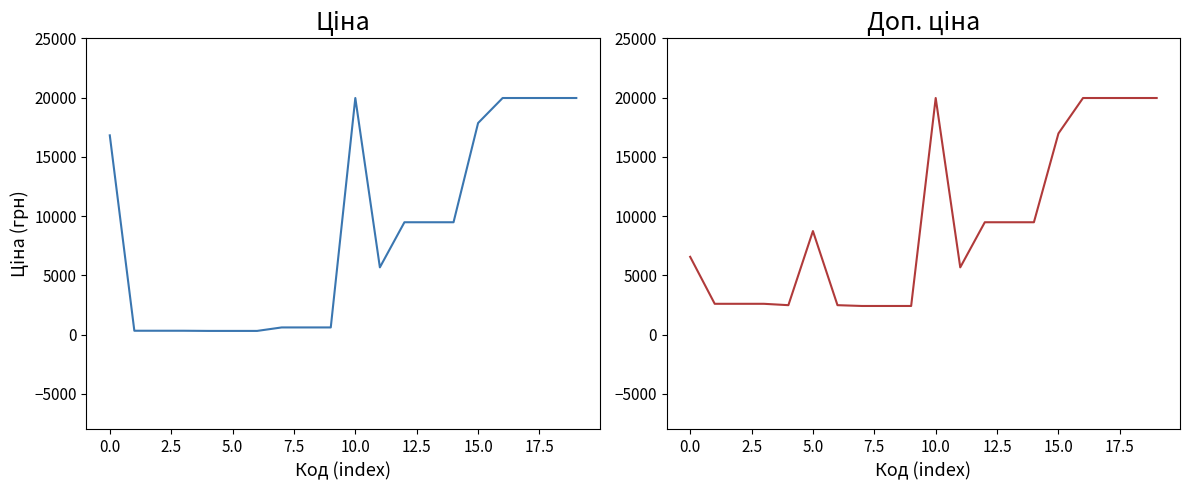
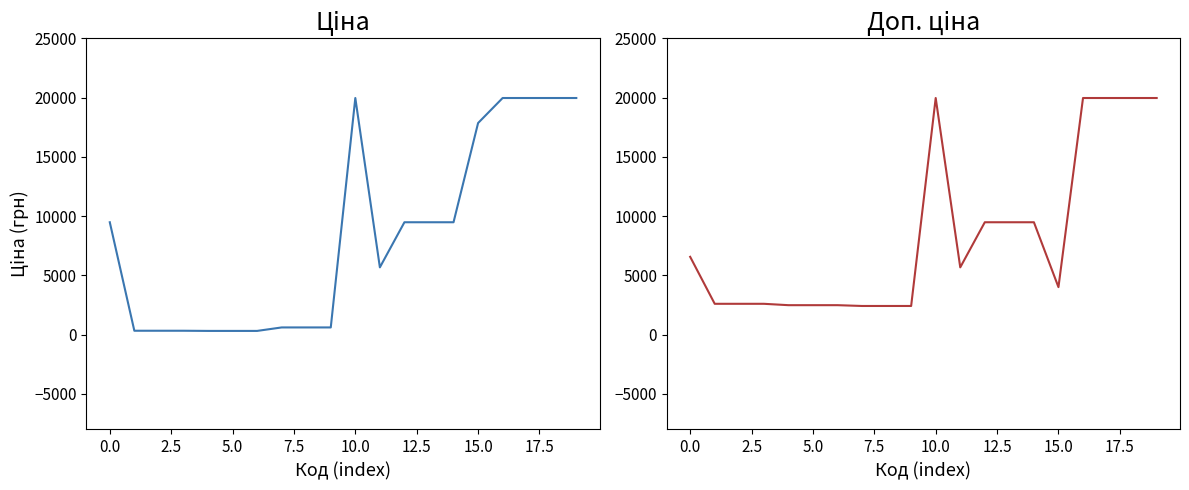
Ціна, 0.0: 16800 -> 9500
Доп. ціна, 5.0: 8700 -> 2500
Доп. ціна, 15.0: 17000 -> 4000
